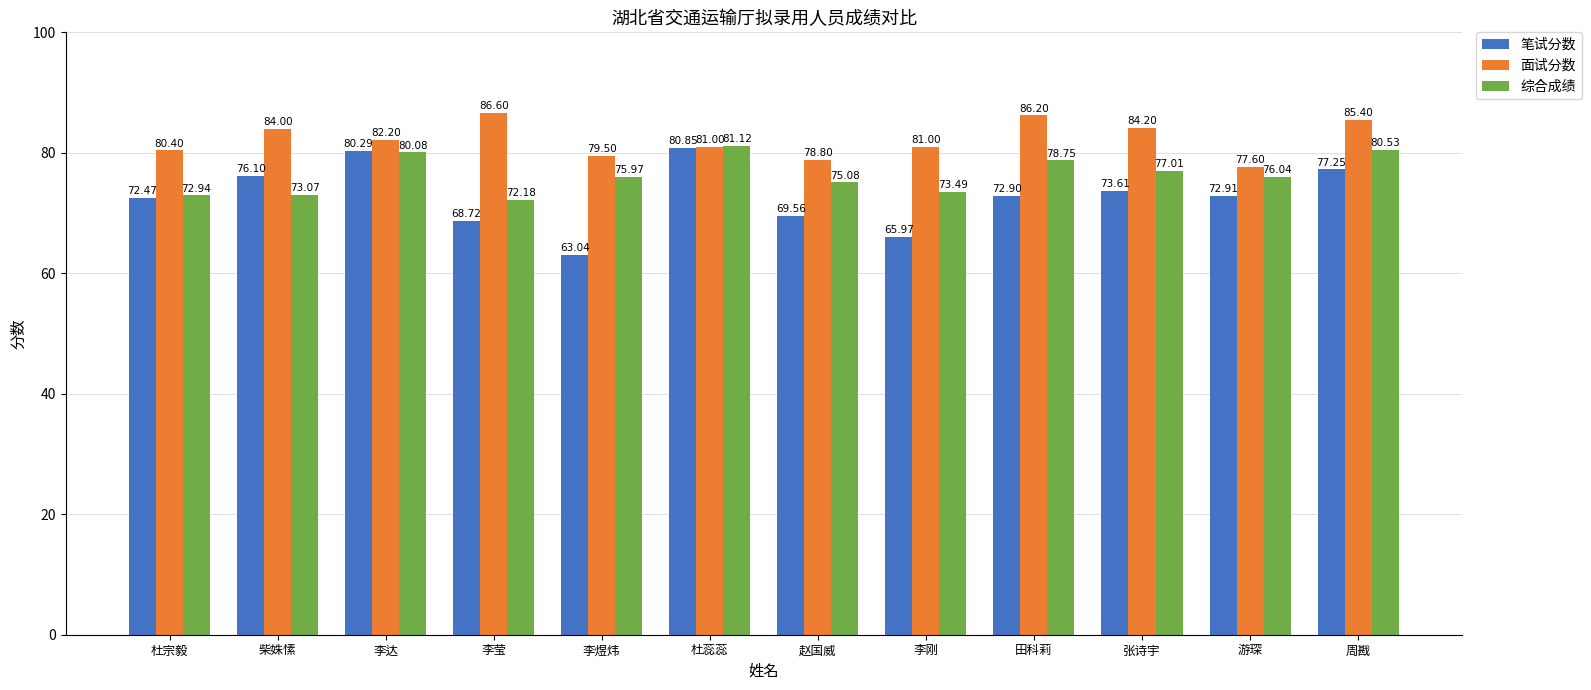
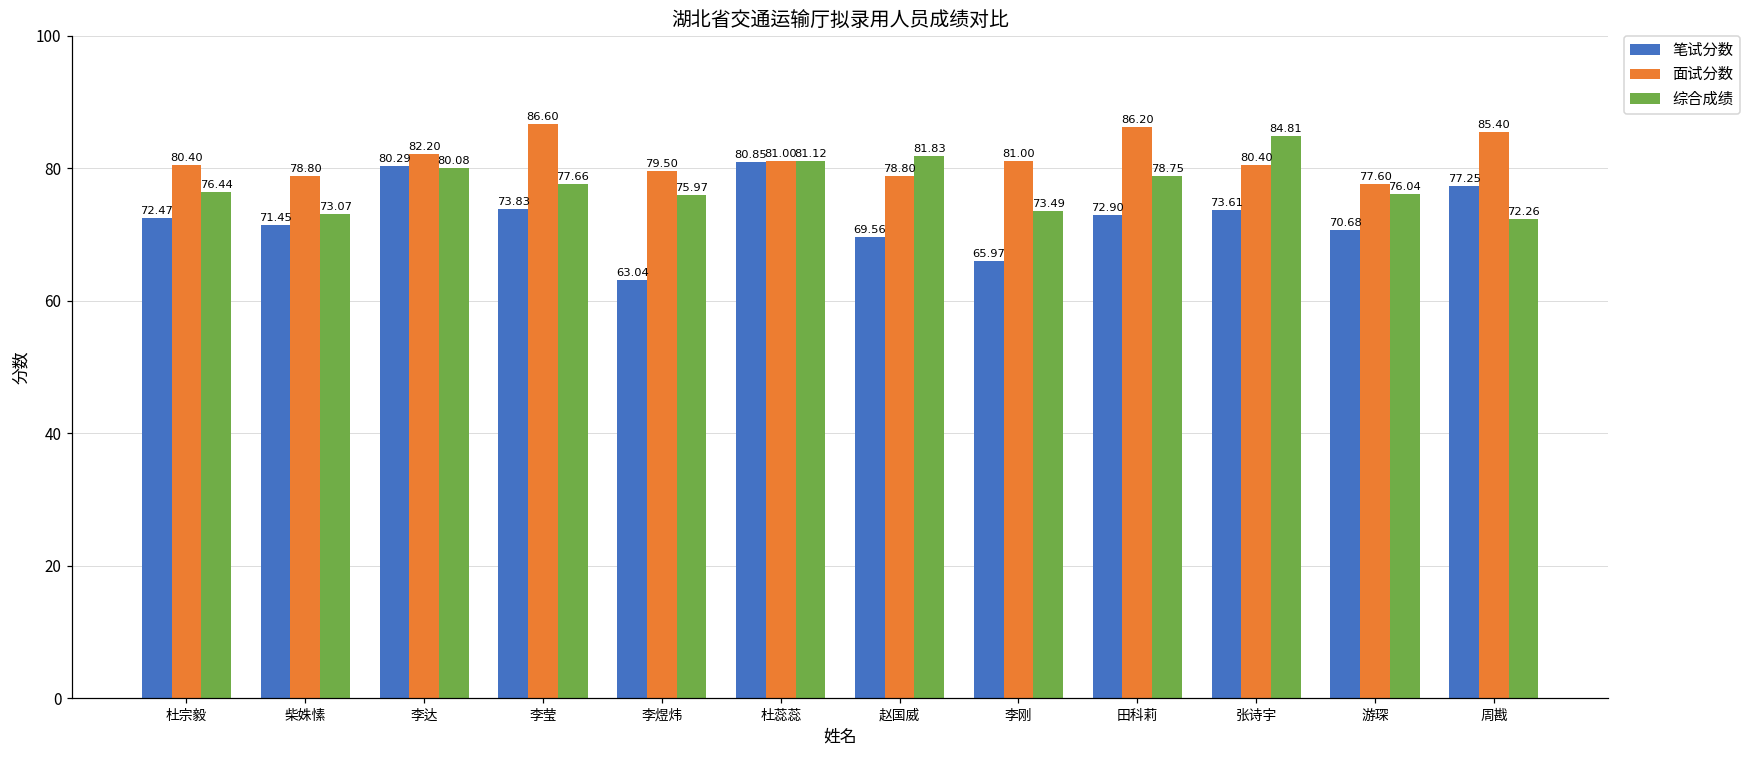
综合成绩, 杜宗毅: 72.94 -> 76.44
笔试分数, 柴姝愫: 76.10 -> 71.45
面试分数, 柴姝愫: 84.00 -> 78.80
笔试分数, 李莹: 68.72 -> 73.83
综合成绩, 李莹: 72.18 -> 77.66
综合成绩, 赵国威: 75.08 -> 81.83
面试分数, 张诗宇: 84.20 -> 80.40
综合成绩, 张诗宇: 77.01 -> 84.81
笔试分数, 游琛: 72.91 -> 70.68
综合成绩, 周戡: 80.53 -> 72.26
